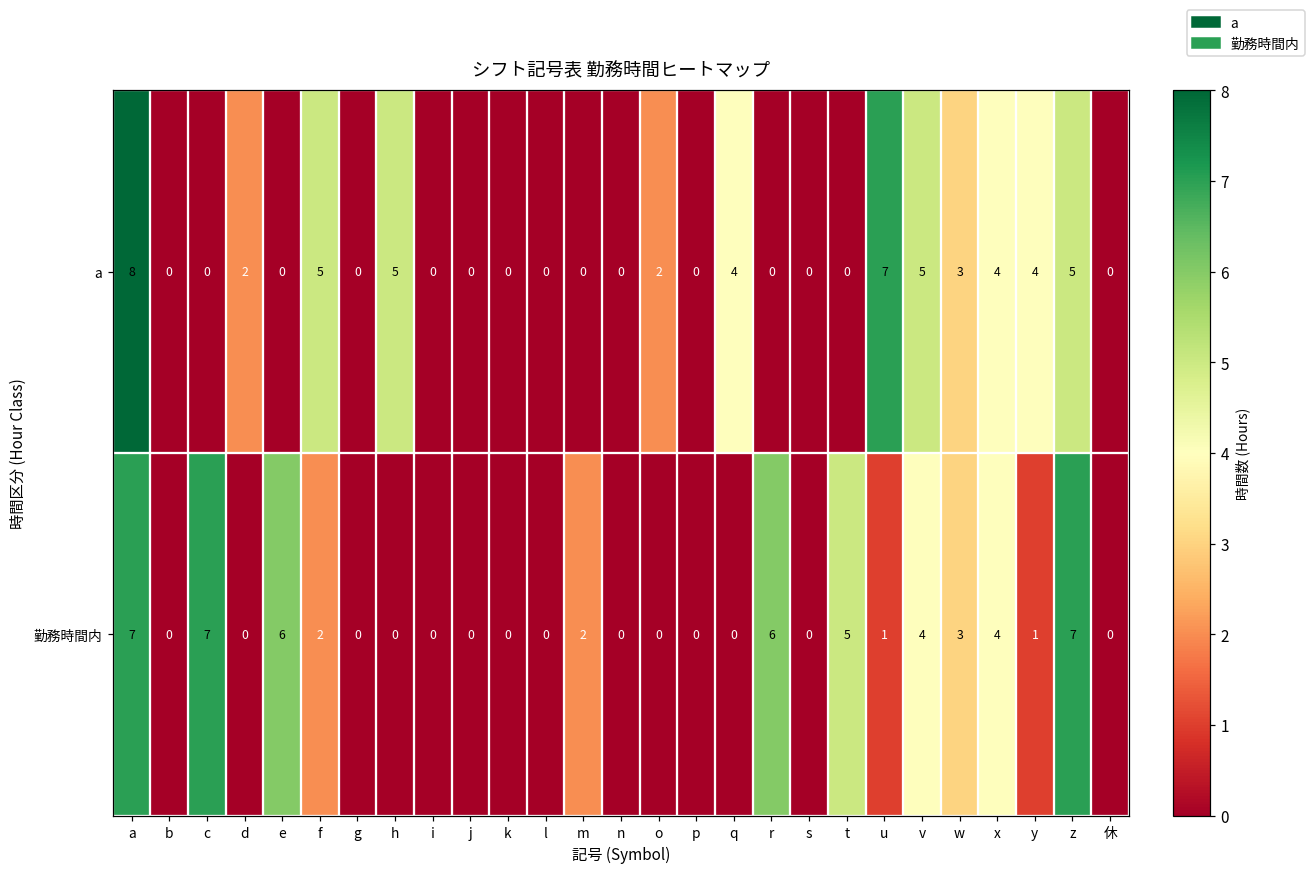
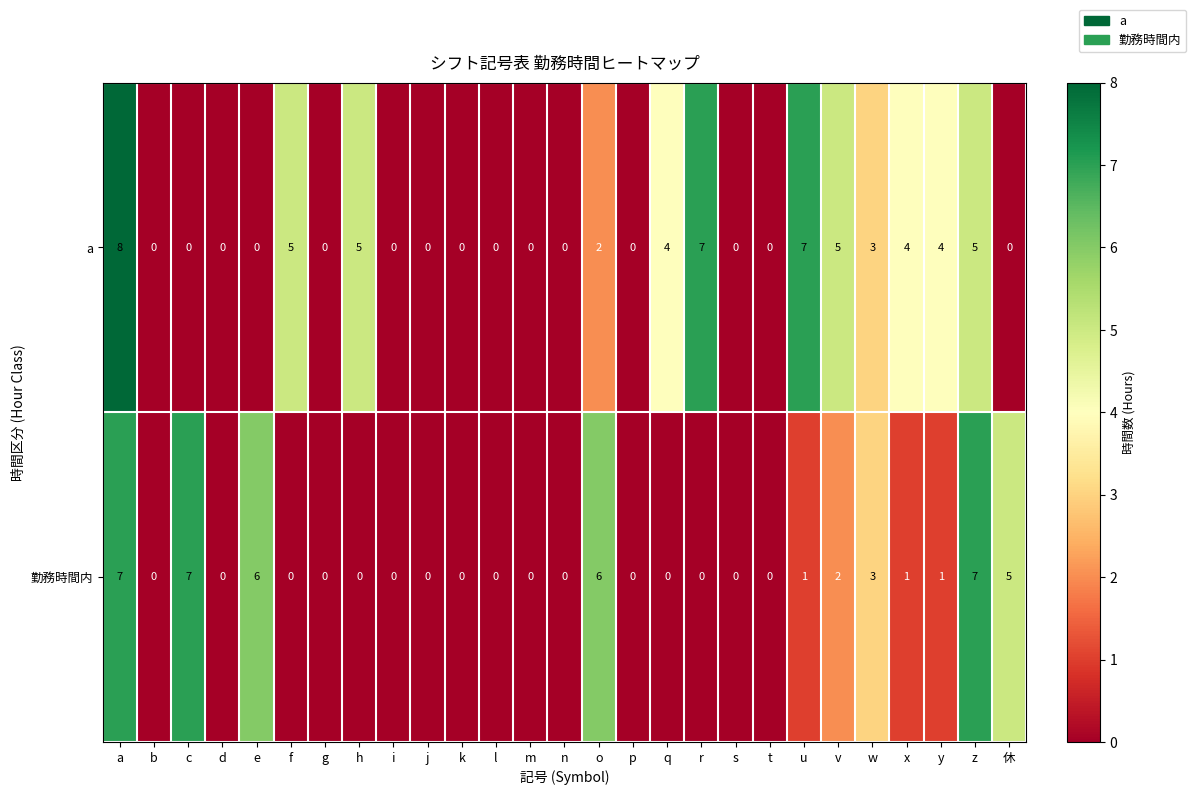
a, d: 2 -> 0
a, r: 0 -> 7
勤務時間内, f: 2 -> 0
勤務時間内, m: 2 -> 0
勤務時間内, o: 0 -> 6
勤務時間内, r: 6 -> 0
勤務時間内, t: 5 -> 0
勤務時間内, v: 4 -> 2
勤務時間内, x: 4 -> 1
勤務時間内, 休: 0 -> 5
